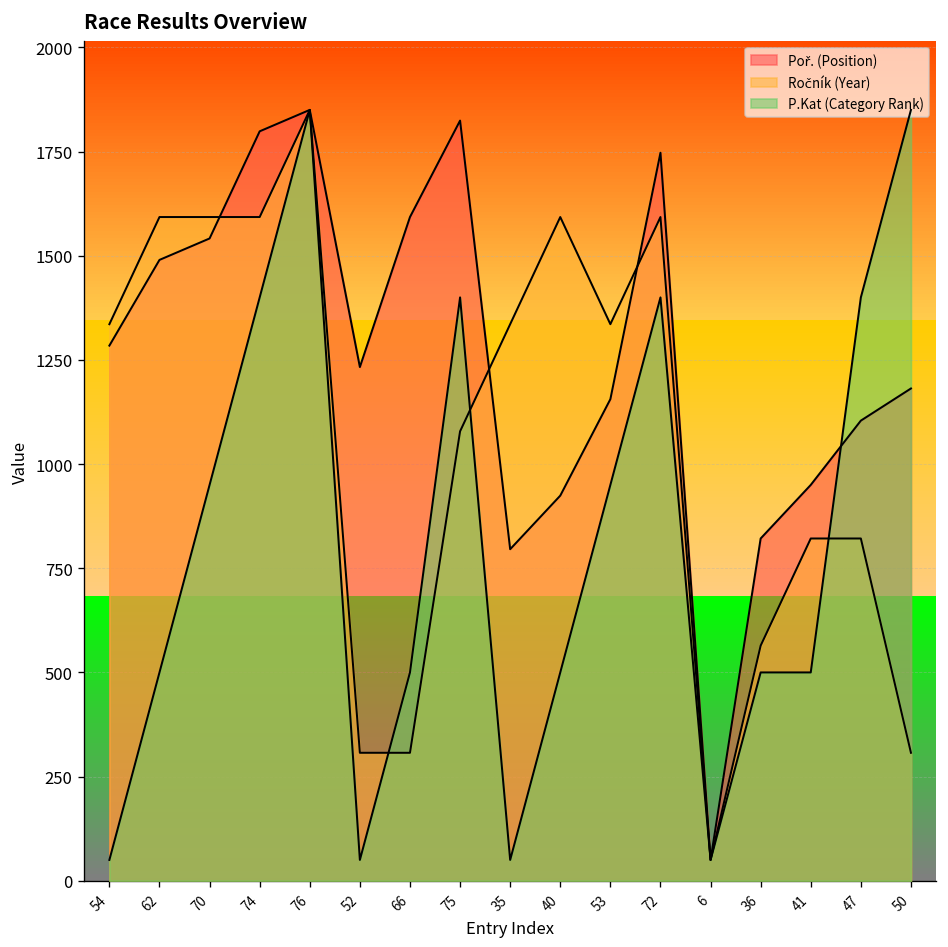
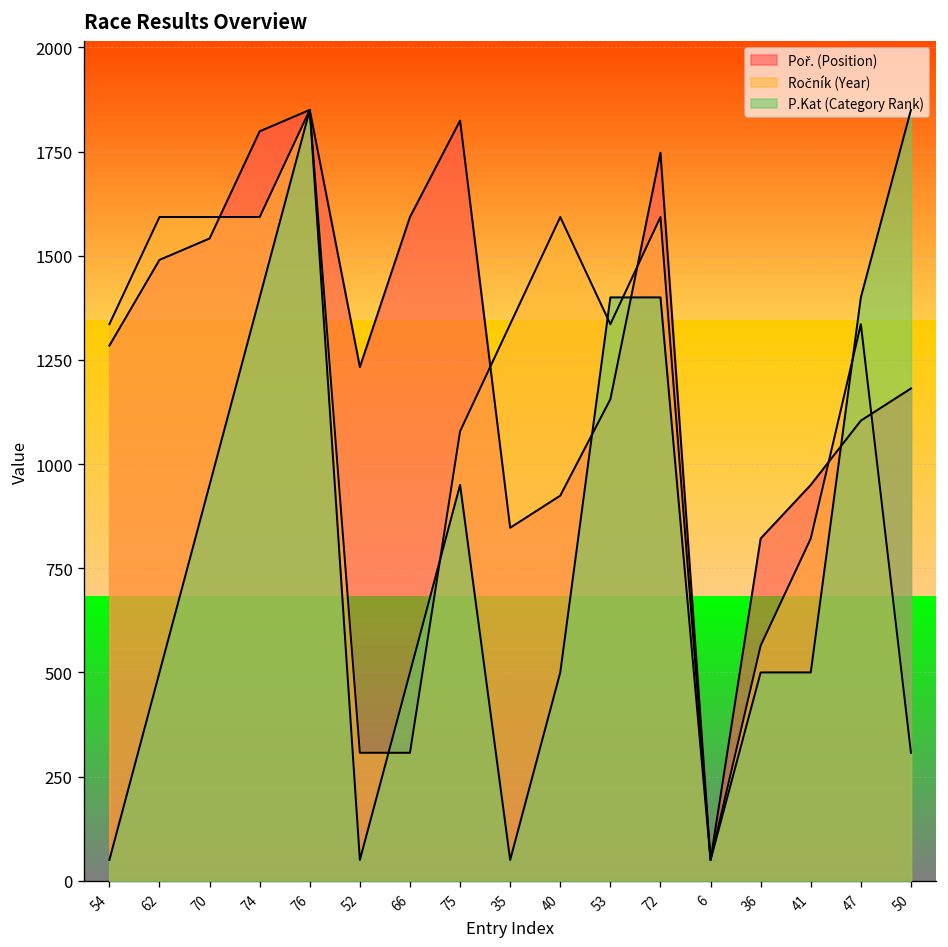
P.Kat (Category Rank), 75: 1400 -> 950
Poř. (Position), 35: 800 -> 850
P.Kat (Category Rank), 53: 950 -> 1400
Ročník (Year), 47: 820 -> 1340
